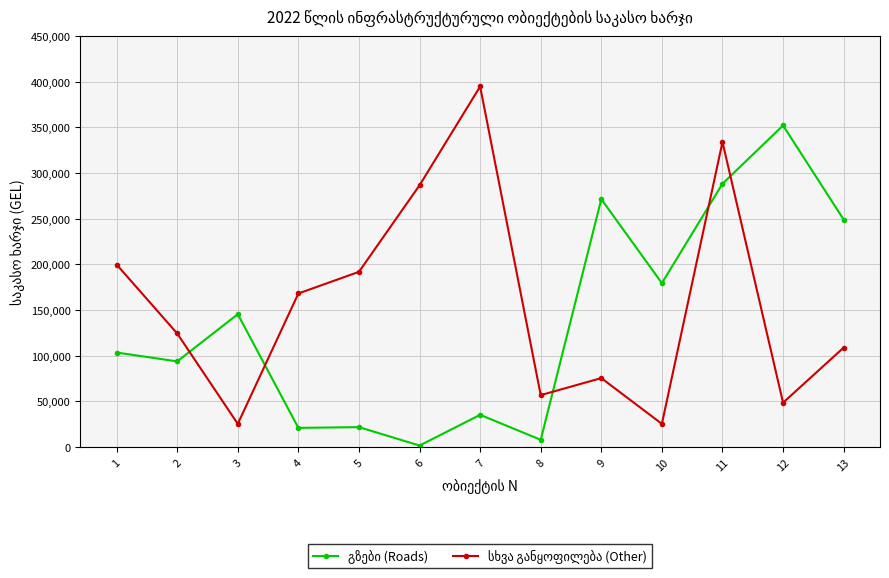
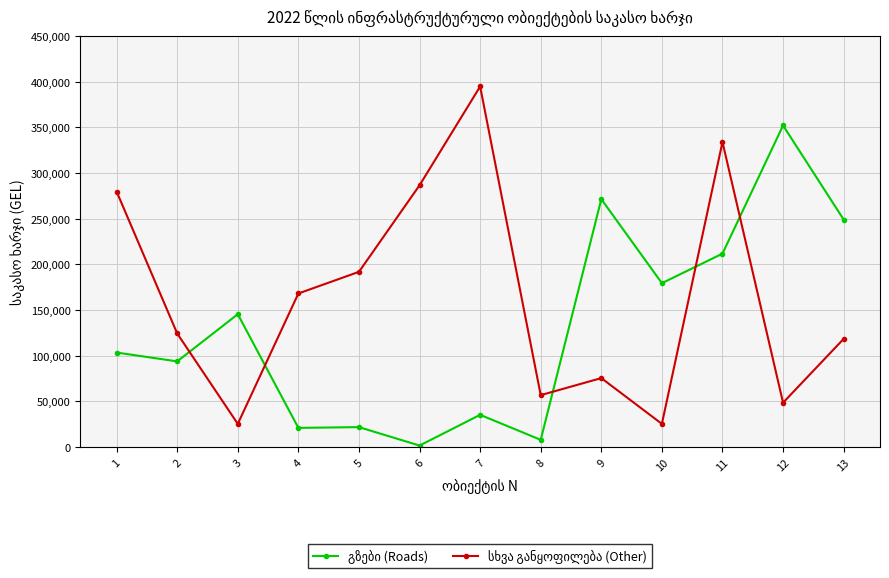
სხვა განყოფილება (Other), 1: 200,000 -> 280,000
გზები (Roads), 11: 290,000 -> 210,000
სხვა განყოფილება (Other), 13: 110,000 -> 120,000
